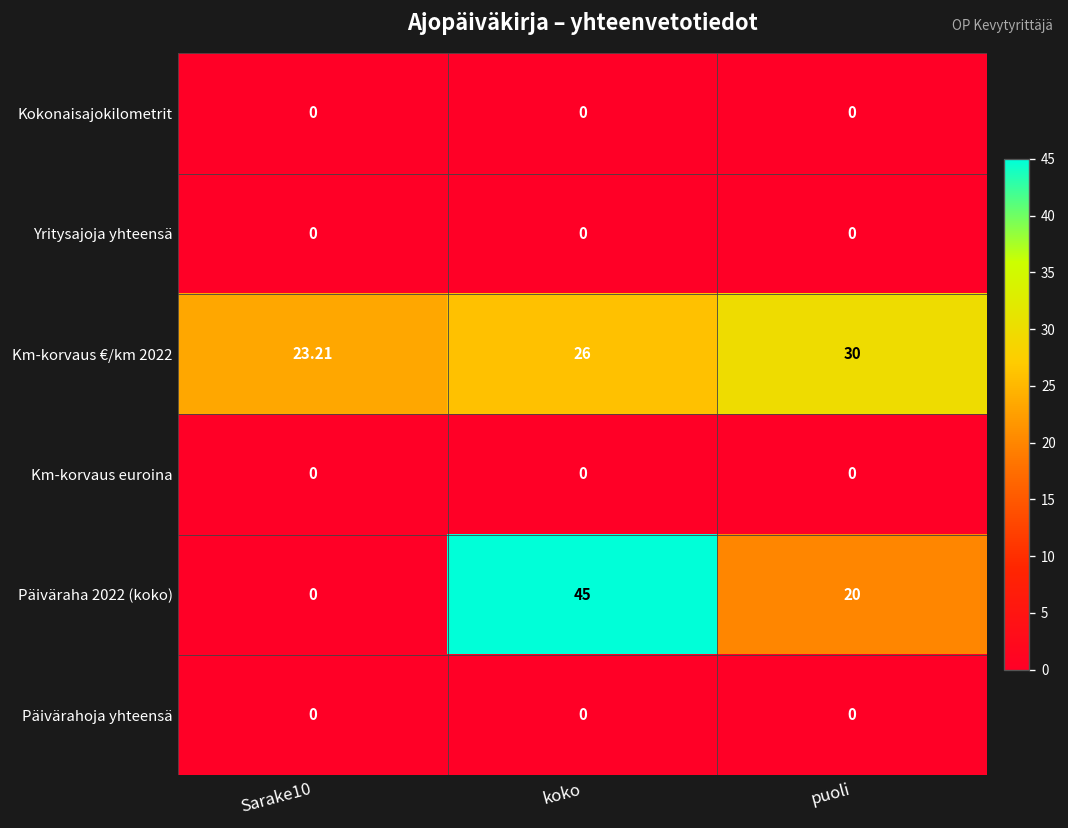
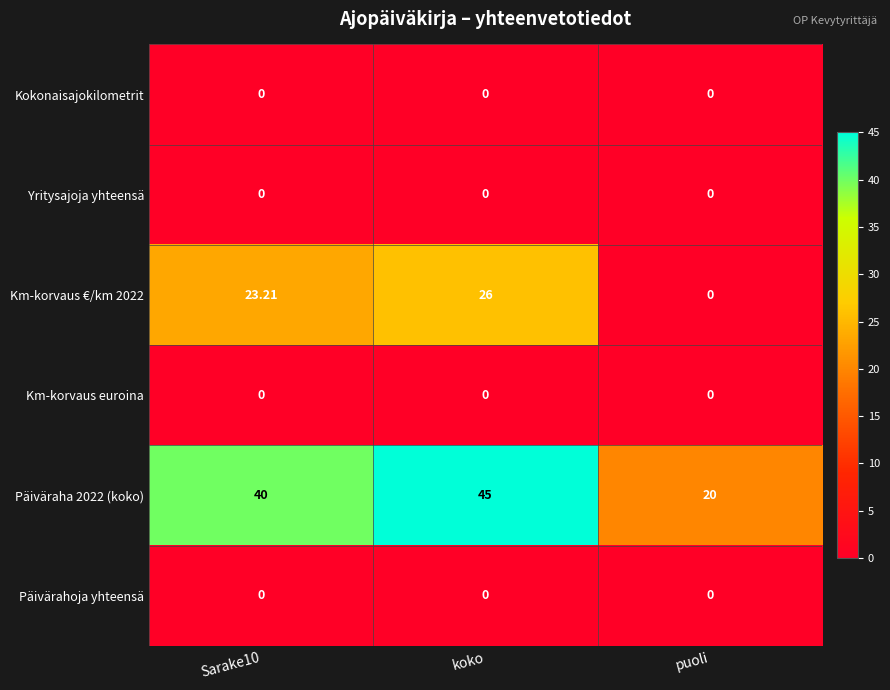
Km-korvaus €/km 2022, puoli: 30 -> 0
Päiväraha 2022 (koko), Sarake10: 0 -> 40
